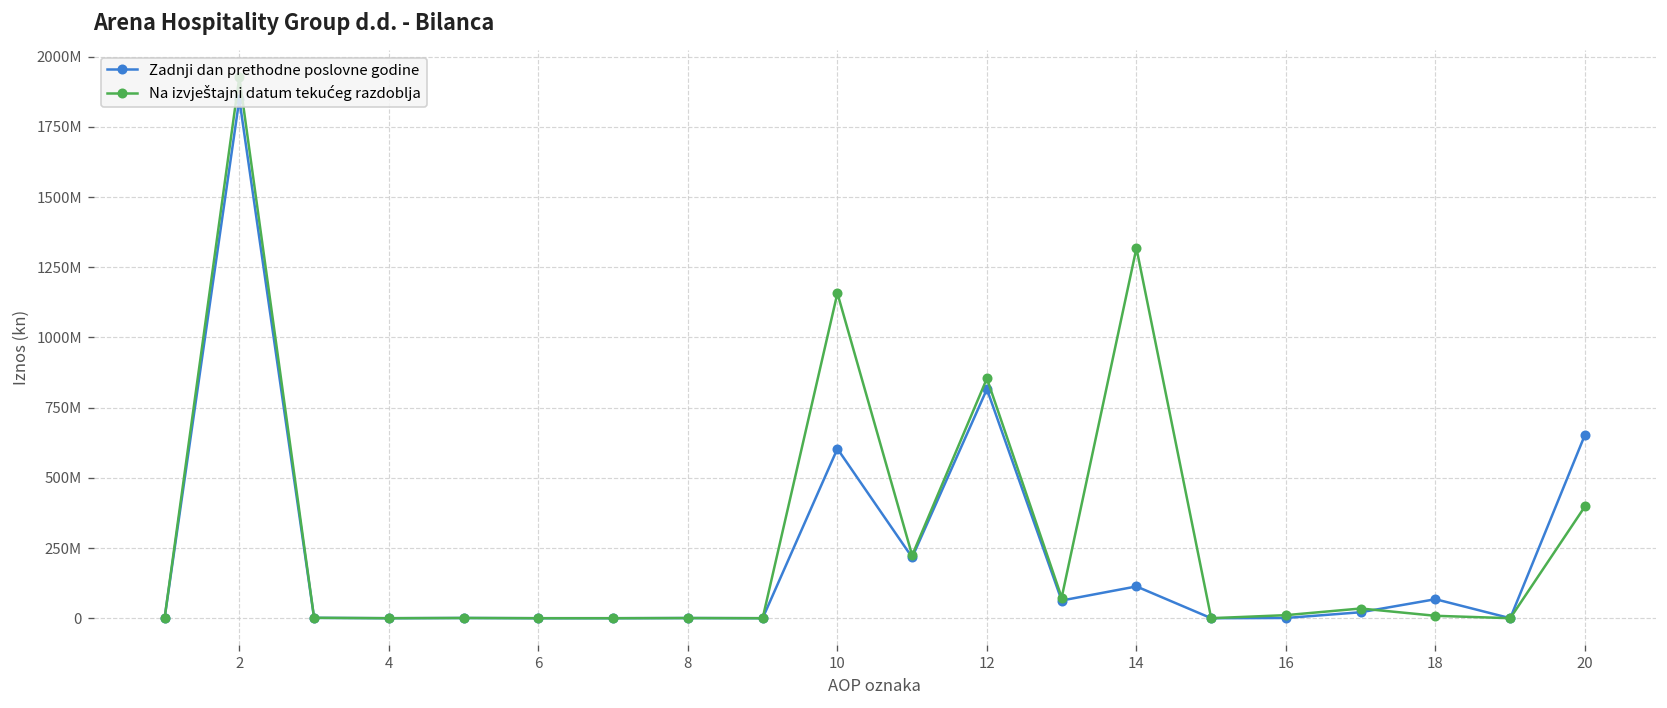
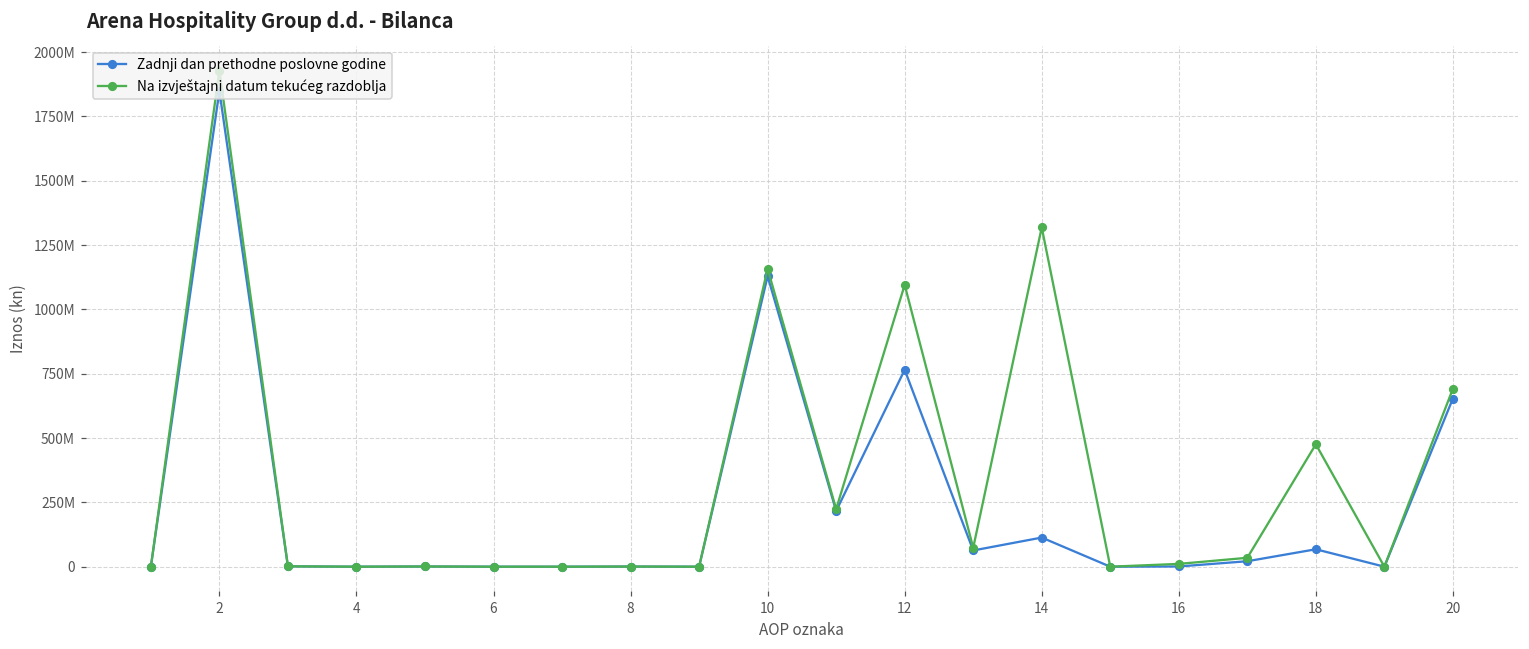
Zadnji dan prethodne poslovne godine, 10: 600000000 -> 1130000000
Zadnji dan prethodne poslovne godine, 12: 820000000 -> 770000000
Na izvještajni datum tekućeg razdoblja, 12: 850000000 -> 1100000000
Na izvještajni datum tekućeg razdoblja, 18: 10000000 -> 480000000
Na izvještajni datum tekućeg razdoblja, 20: 400000000 -> 690000000
